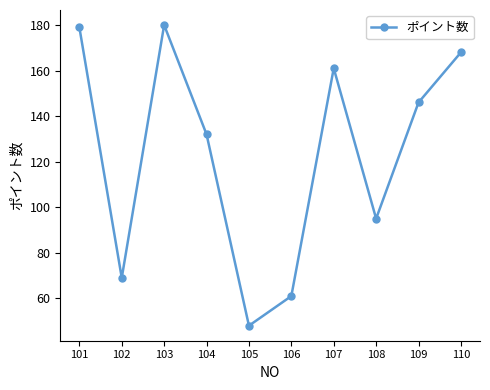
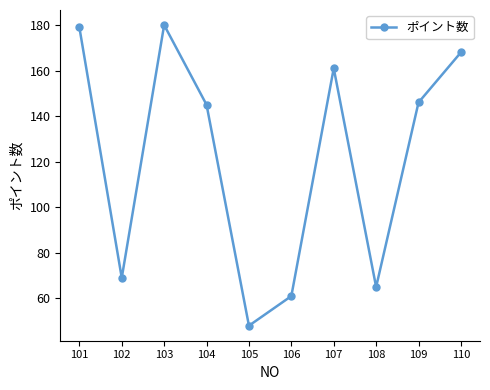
104: 132 -> 145
108: 95 -> 65
